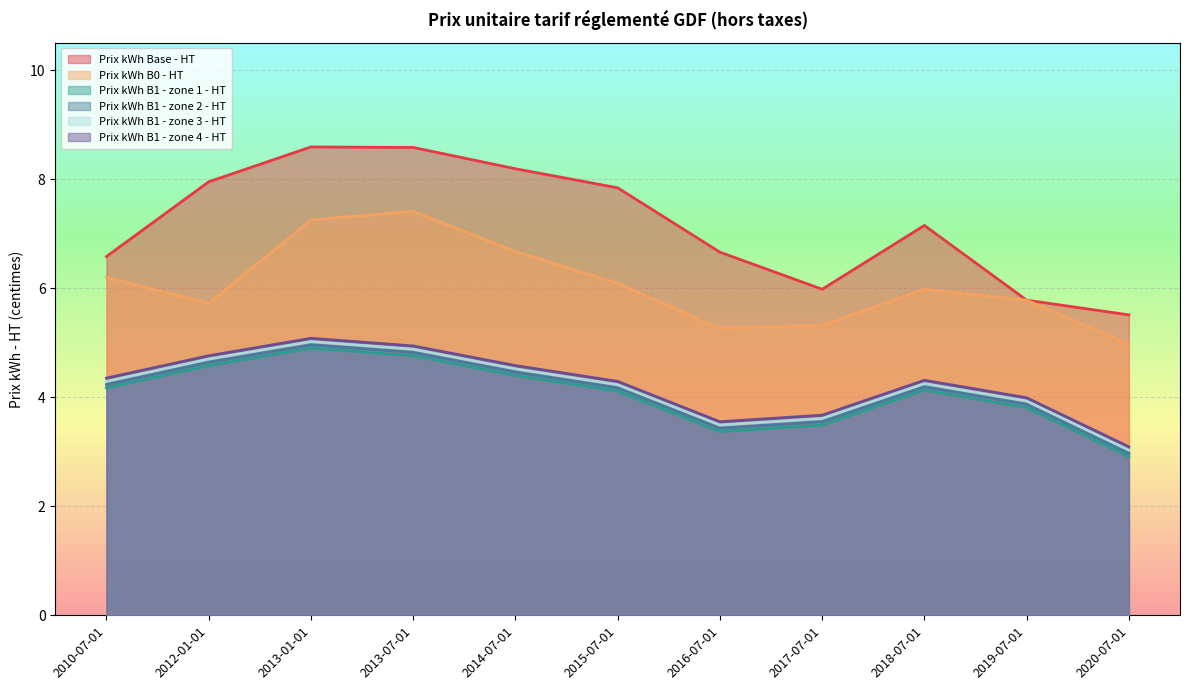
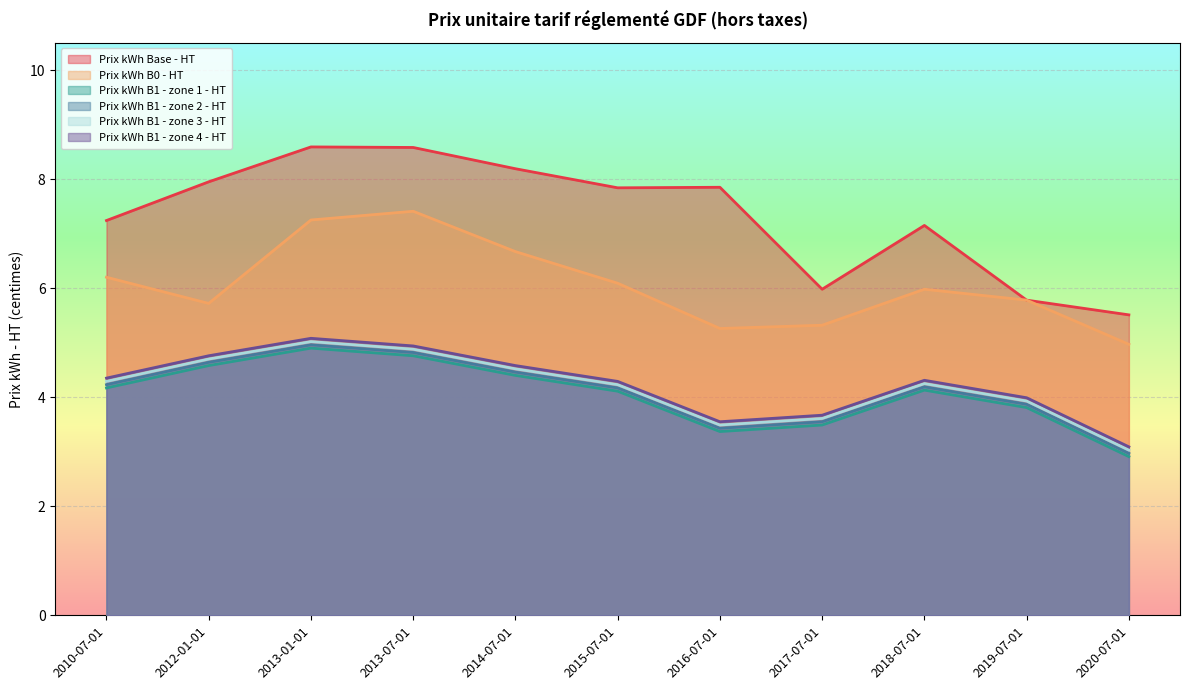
Prix kWh Base - HT, 2010-07-01: 6.6 -> 7.2
Prix kWh Base - HT, 2016-07-01: 6.7 -> 7.9
